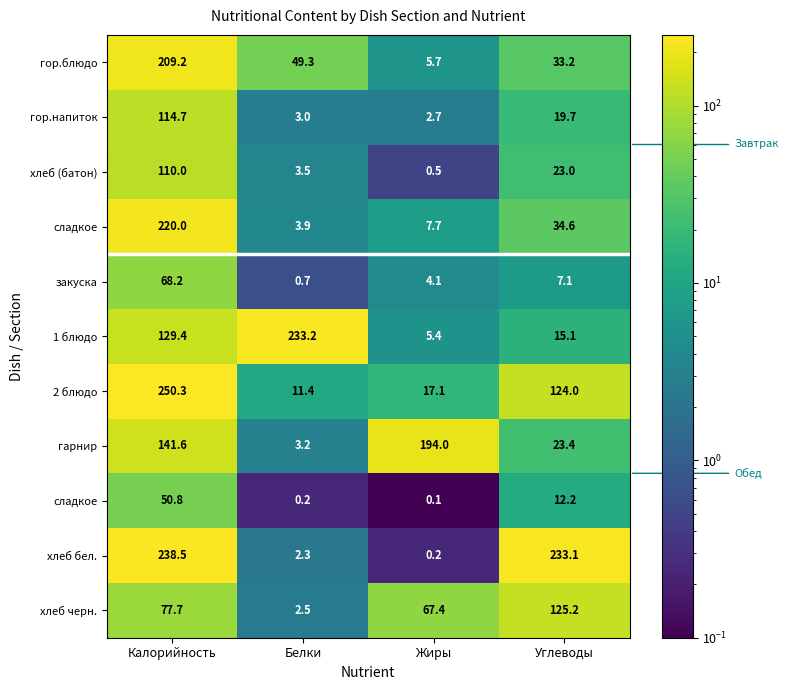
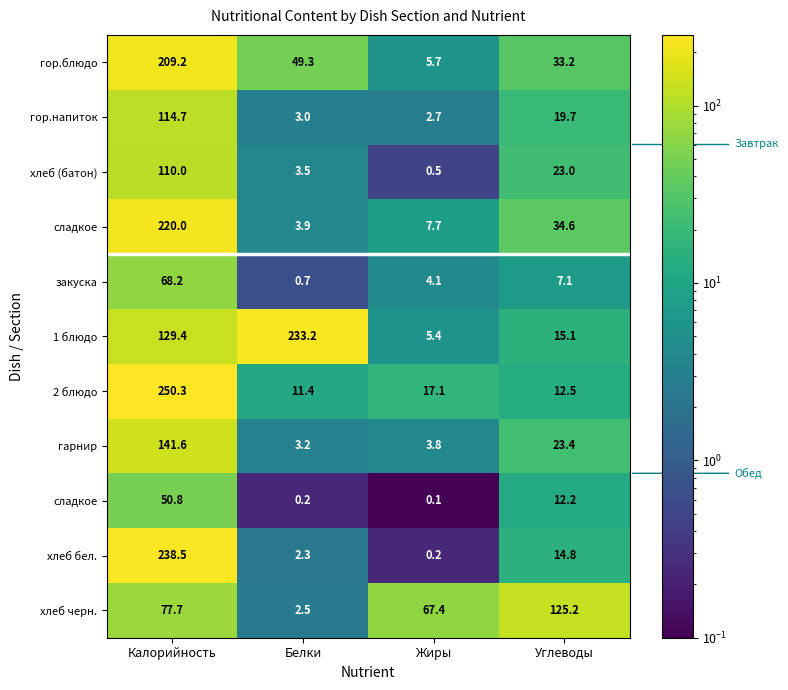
2 блюдо, Углеводы: 124.0 -> 12.5
гарнир, Жиры: 194.0 -> 3.8
хлеб бел., Углеводы: 233.1 -> 14.8
